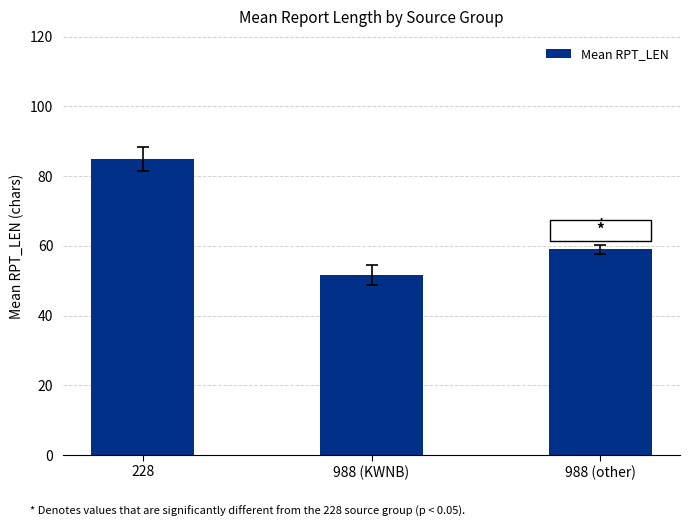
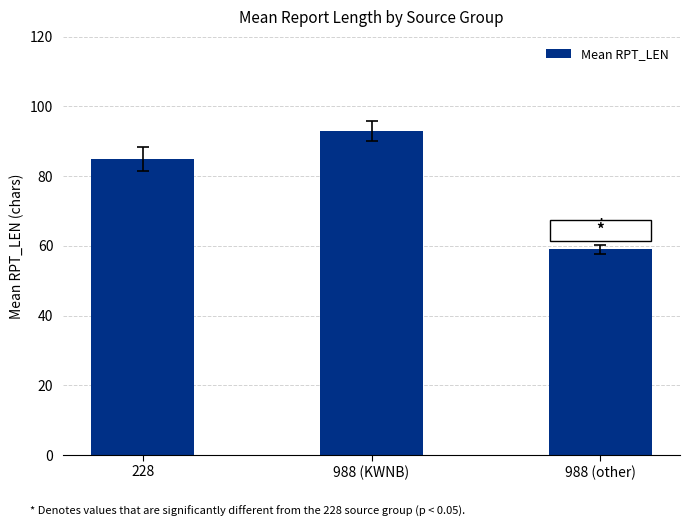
Mean RPT_LEN, 988 (KWNB): 52 -> 93
